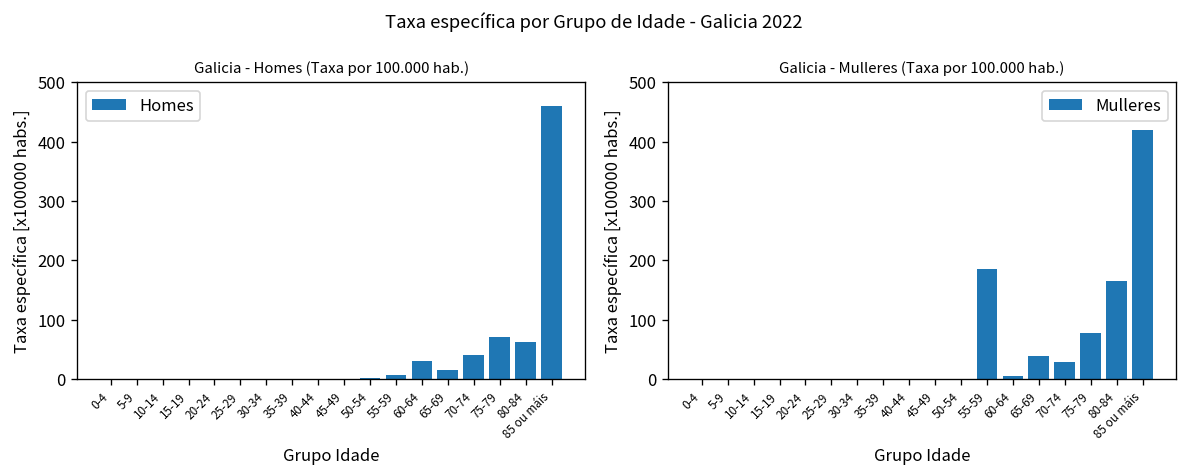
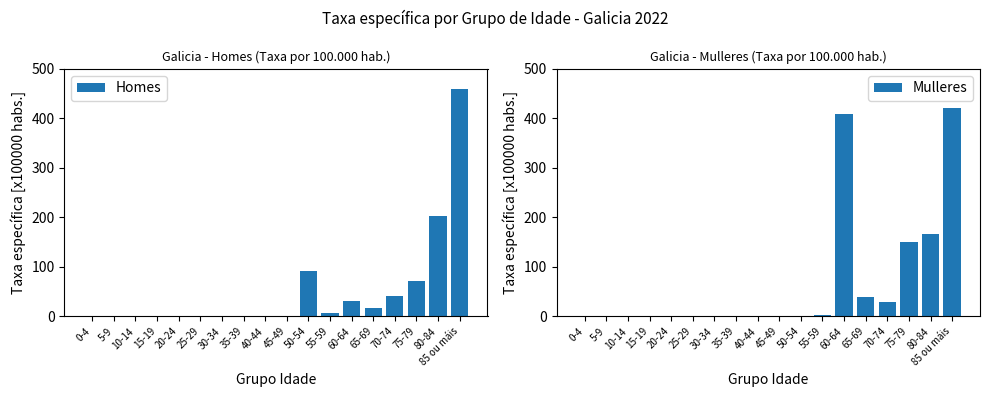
Galicia - Homes (Taxa por 100.000 hab.), 50-54: 0 -> 90
Galicia - Homes (Taxa por 100.000 hab.), 80-84: 60 -> 200
Galicia - Mulleres (Taxa por 100.000 hab.), 55-59: 190 -> 0
Galicia - Mulleres (Taxa por 100.000 hab.), 60-64: 0 -> 410
Galicia - Mulleres (Taxa por 100.000 hab.), 75-79: 80 -> 150
